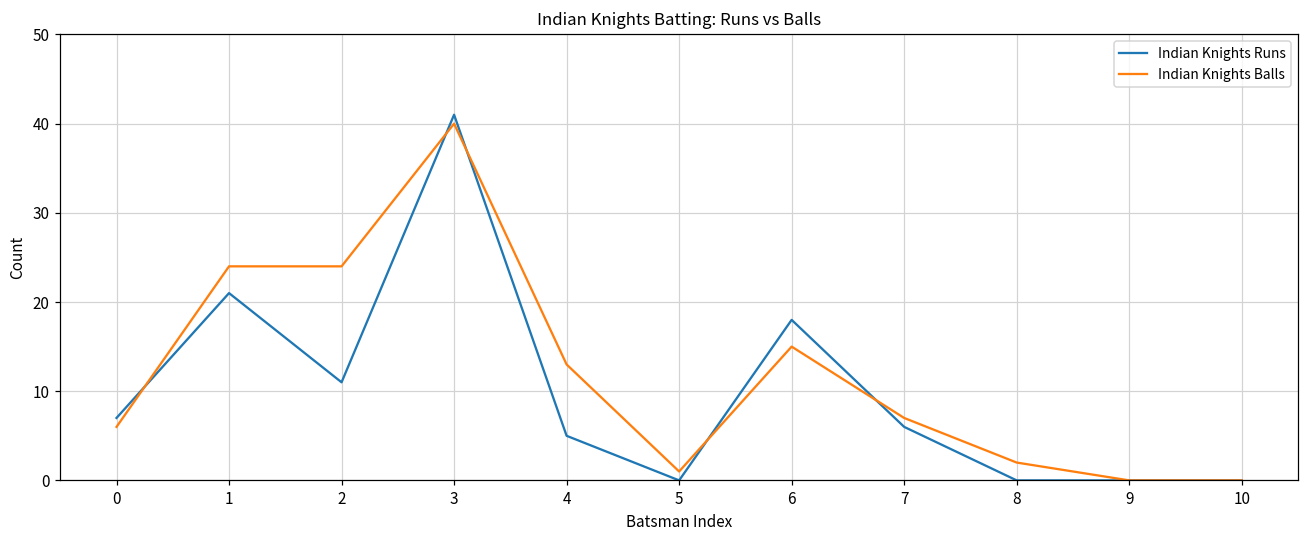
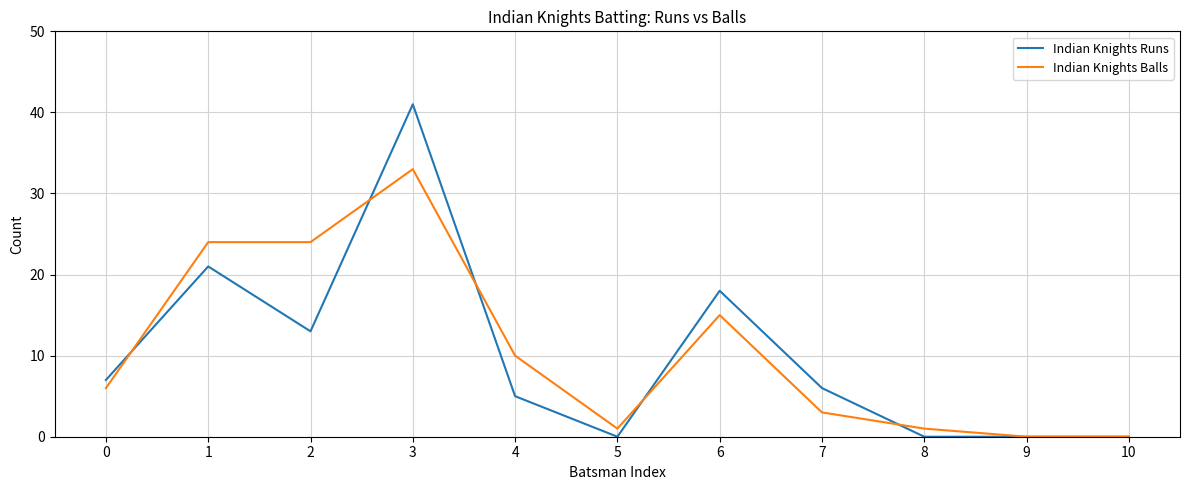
Indian Knights Runs, 2: 11 -> 13
Indian Knights Balls, 3: 40 -> 33
Indian Knights Balls, 4: 13 -> 10
Indian Knights Balls, 7: 7 -> 3
Indian Knights Balls, 8: 2 -> 1
